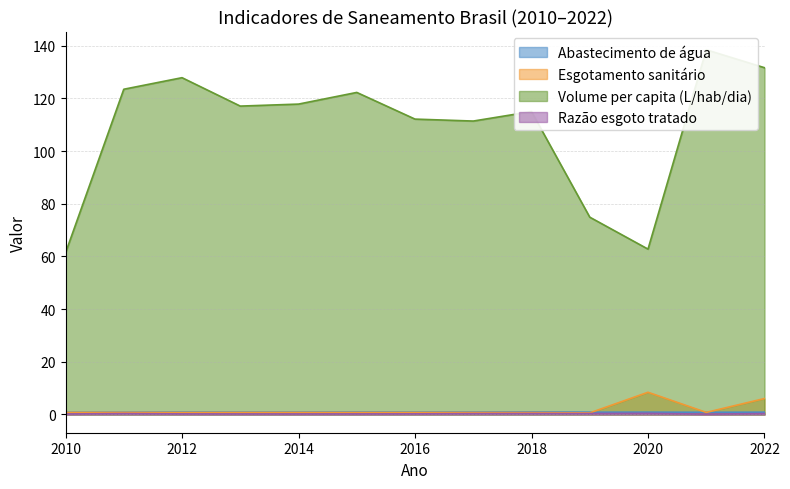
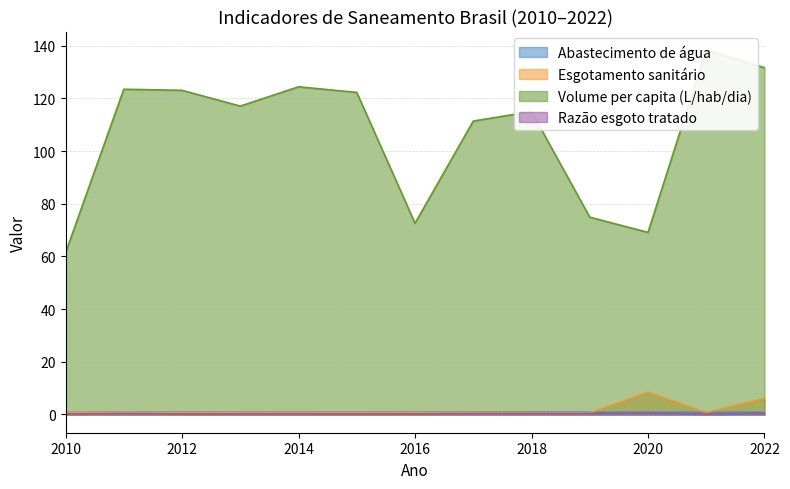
Volume per capita (L/hab/dia), 2012: 128 -> 123
Volume per capita (L/hab/dia), 2014: 118 -> 124
Volume per capita (L/hab/dia), 2016: 112 -> 73
Volume per capita (L/hab/dia), 2020: 63 -> 69
